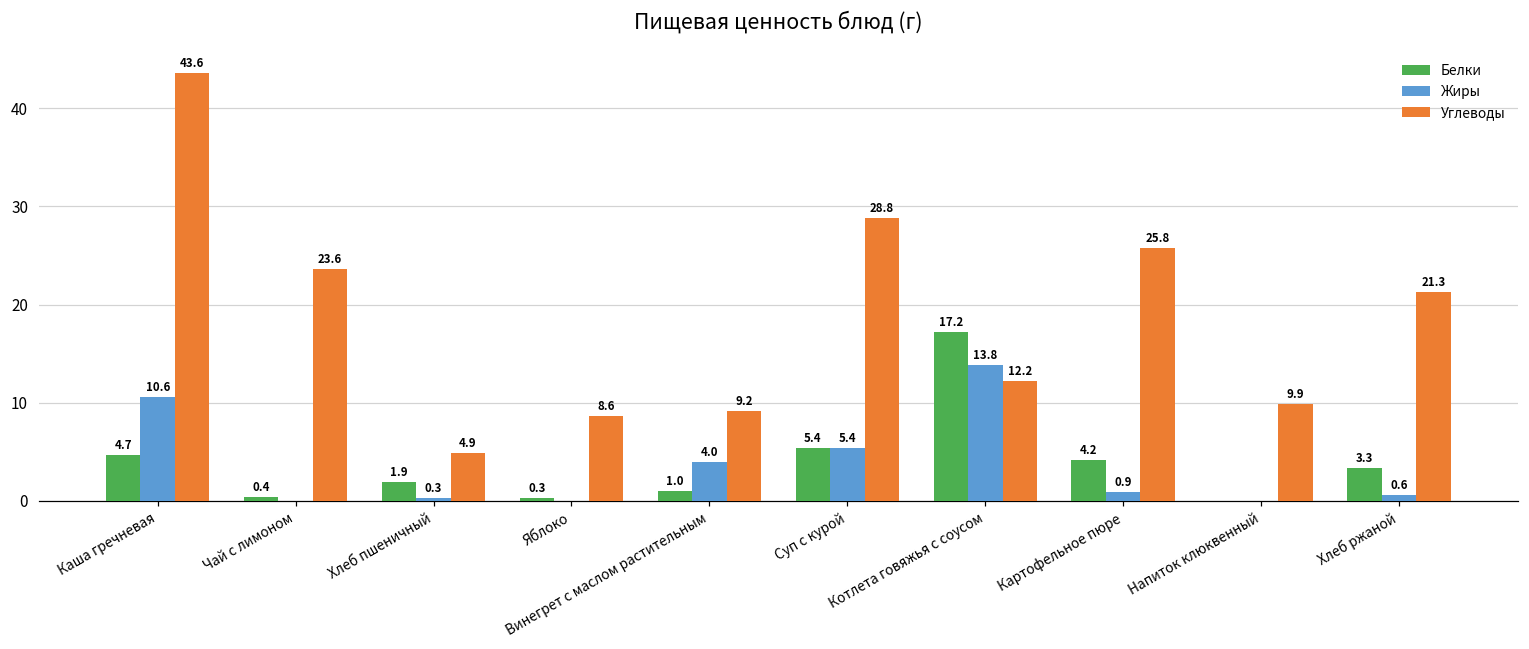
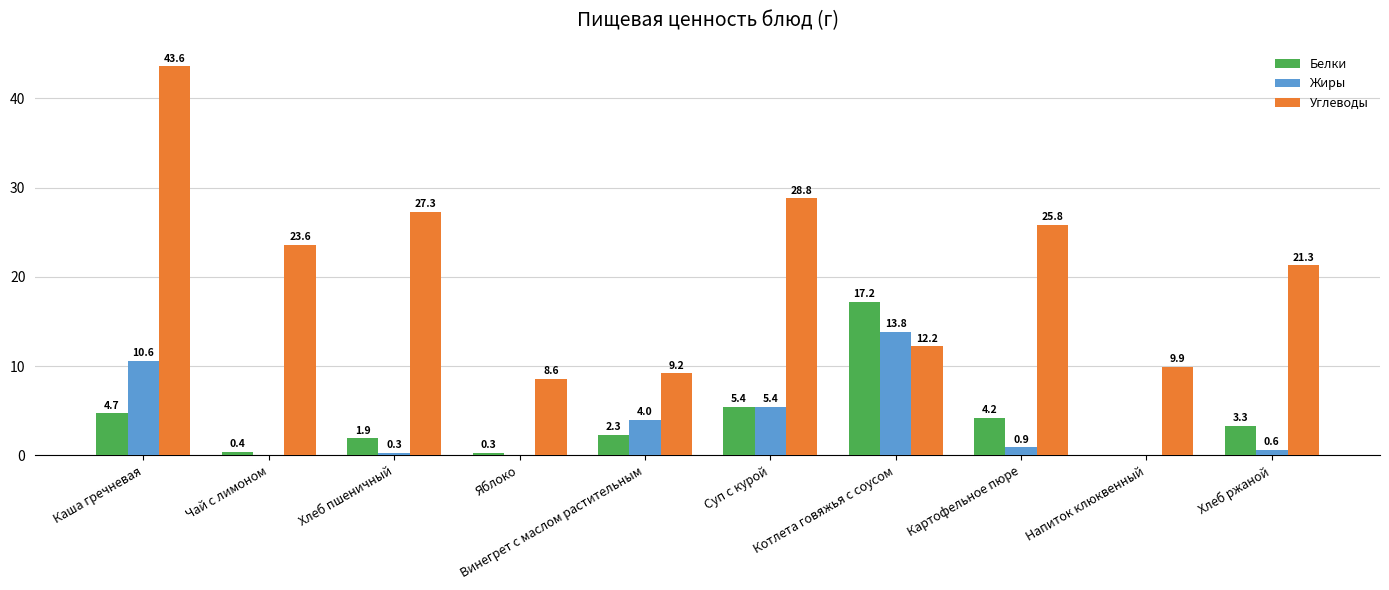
Углеводы, Хлеб пшеничный: 4.9 -> 27.3
Белки, Винегрет с маслом растительным: 1.0 -> 2.3
